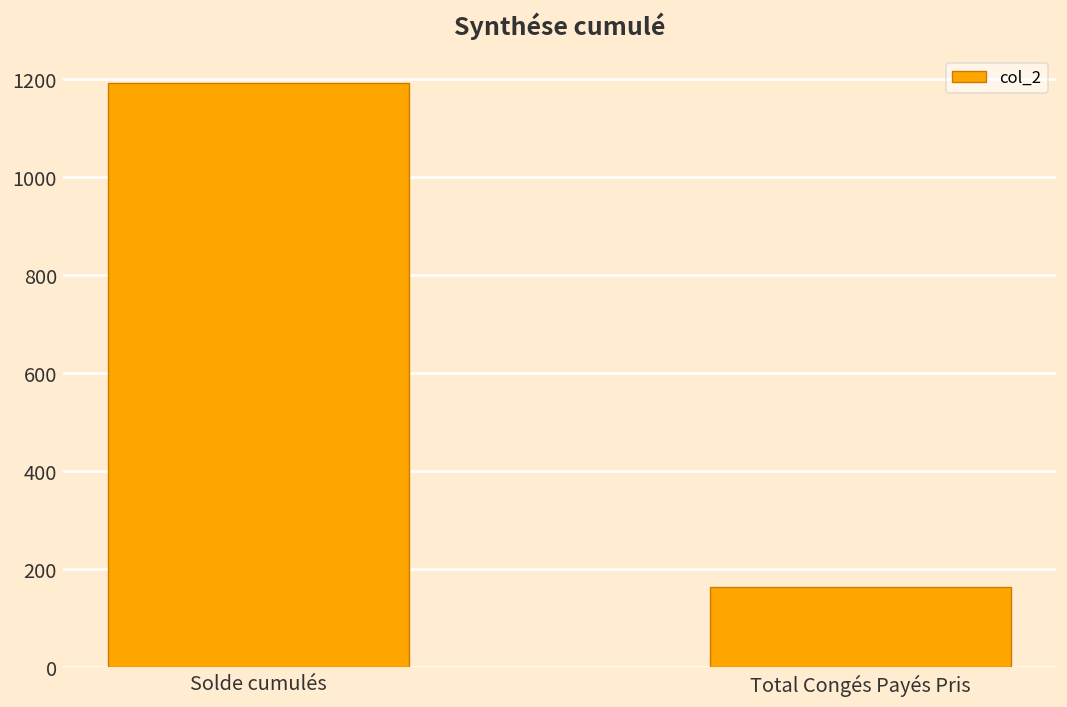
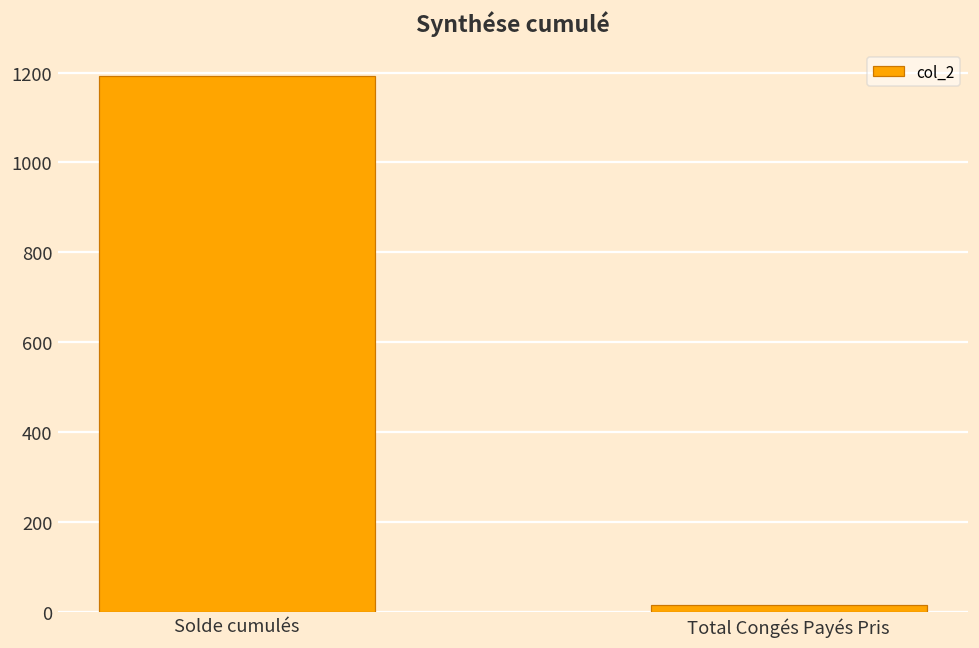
Total Congés Payés Pris: 160 -> 20
